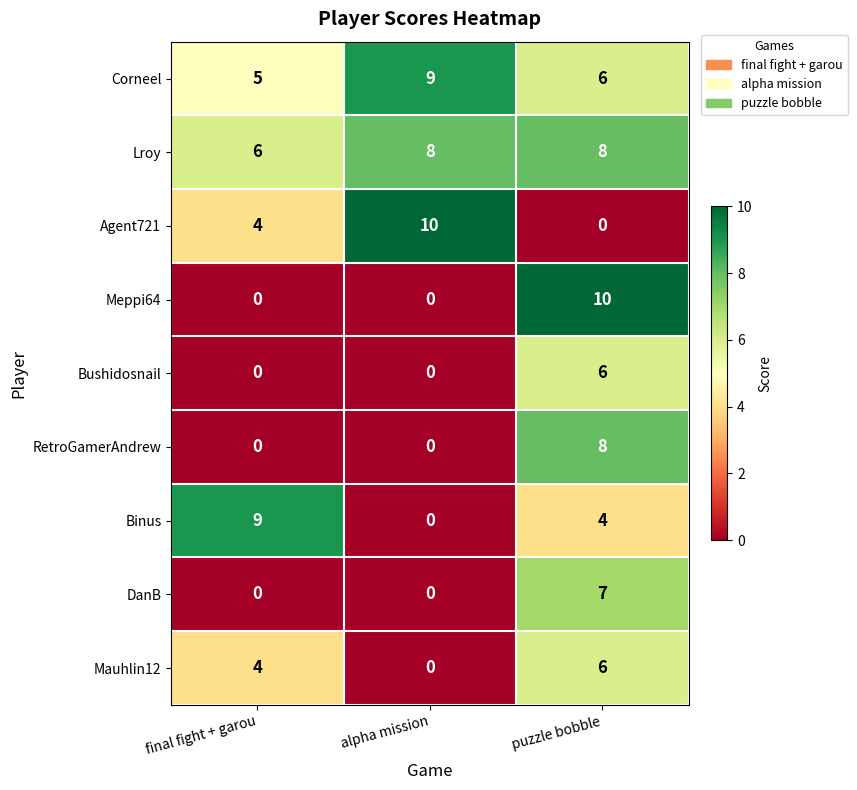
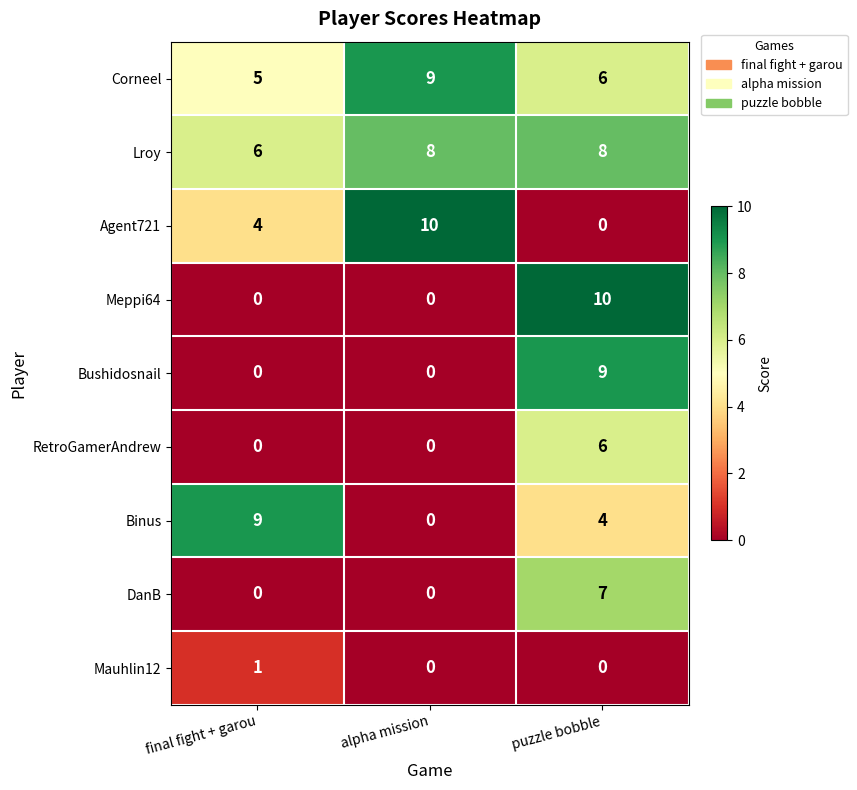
Bushidosnail, puzzle bobble: 6 -> 9
RetroGamerAndrew, puzzle bobble: 8 -> 6
Mauhlin12, final fight + garou: 4 -> 1
Mauhlin12, puzzle bobble: 6 -> 0
